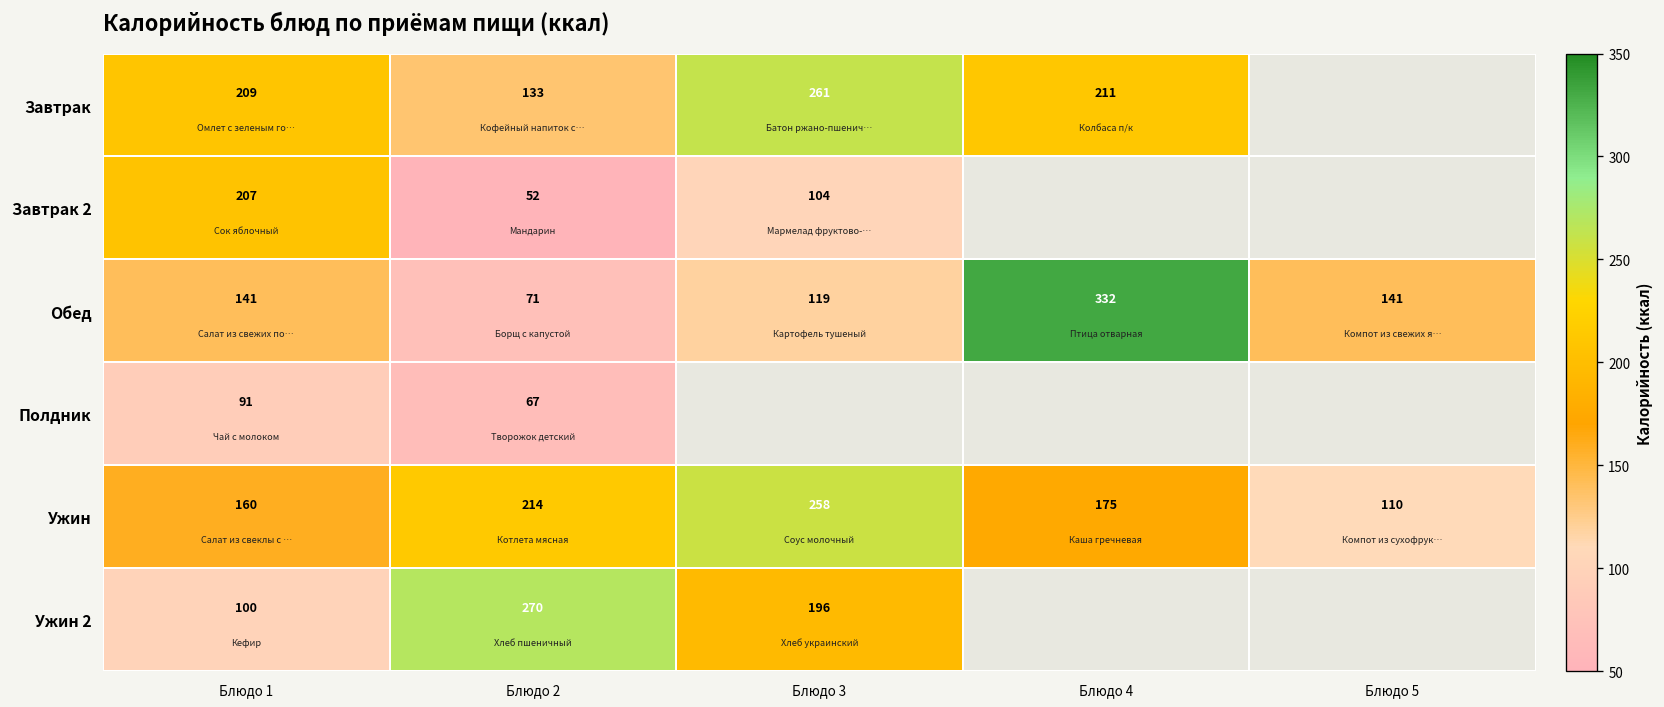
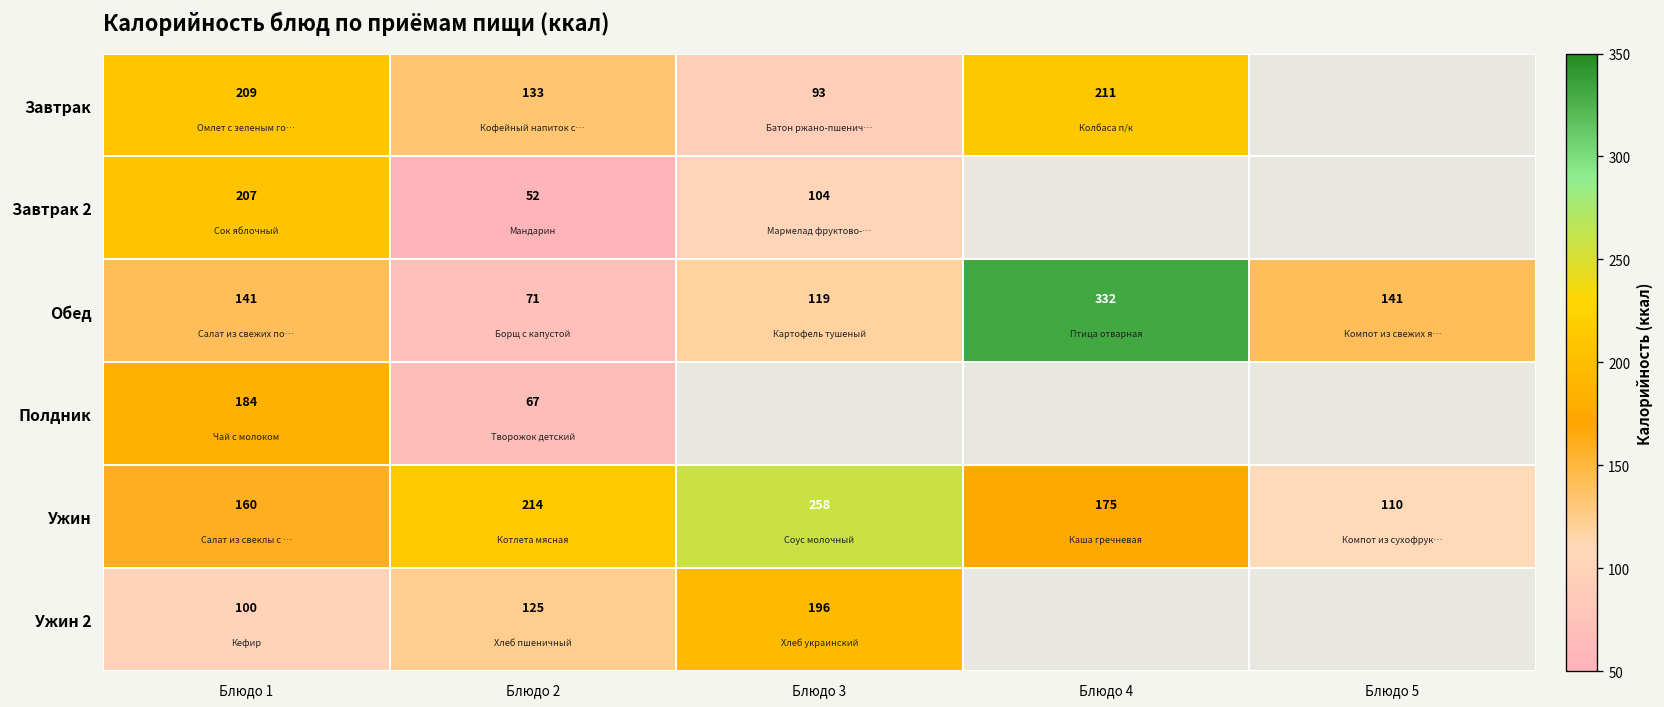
Завтрак, Блюдо 3: 261 -> 93
Полдник, Блюдо 1: 91 -> 184
Ужин 2, Блюдо 2: 270 -> 125
